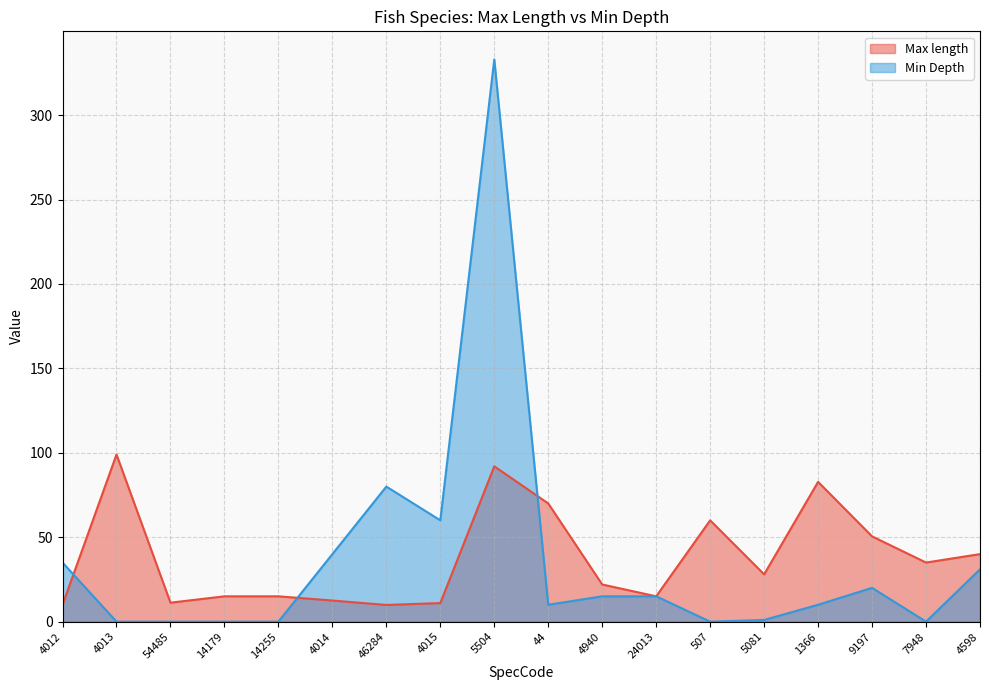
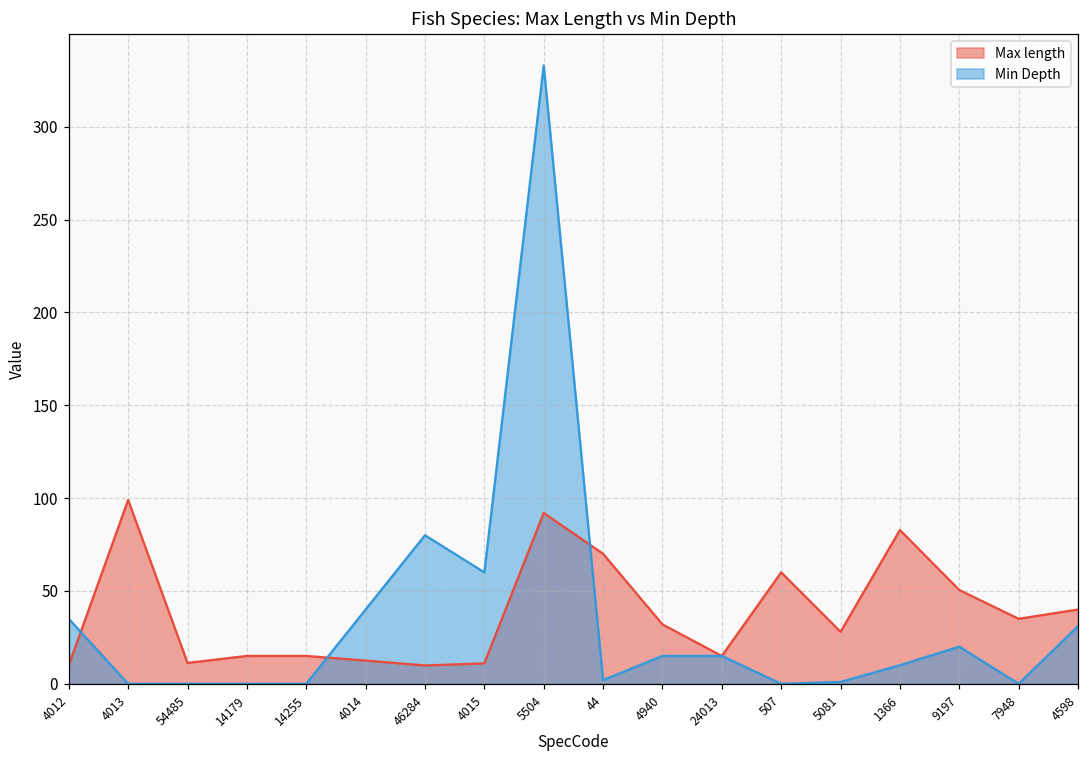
Min Depth, 44: 10 -> 2
Max length, 4940: 22 -> 32
